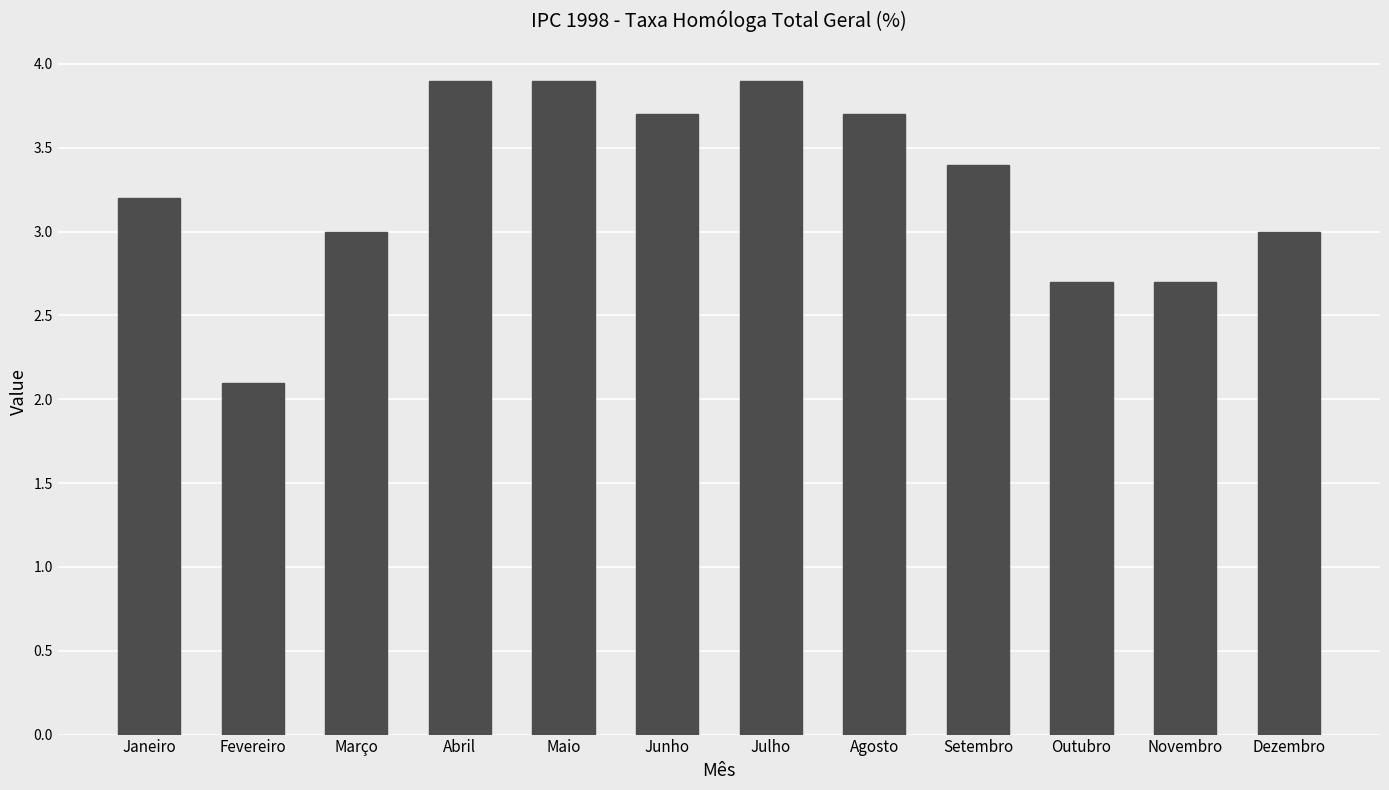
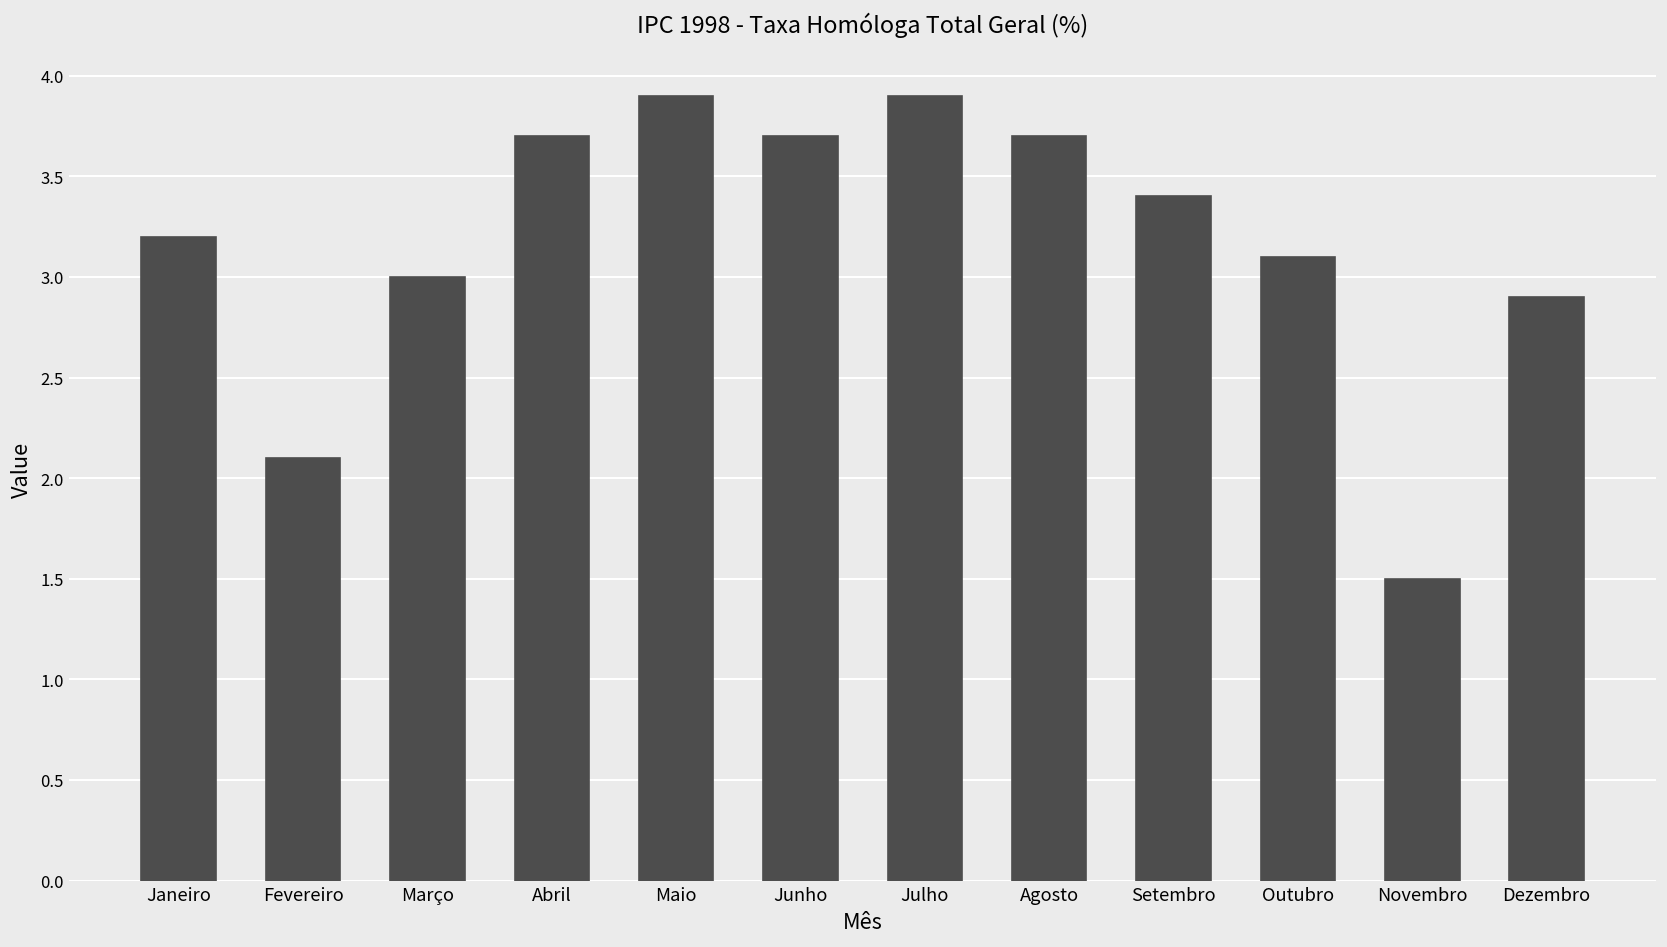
Abril: 3.9 -> 3.7
Outubro: 2.7 -> 3.1
Novembro: 2.7 -> 1.5
Dezembro: 3.0 -> 2.9
